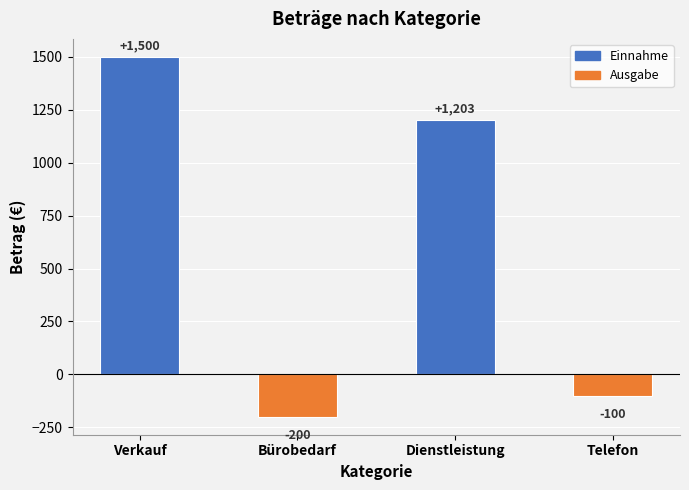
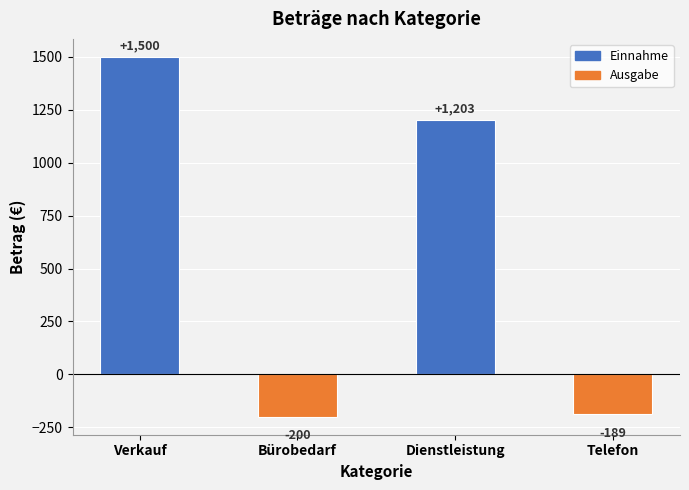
Telefon: -100 -> -189
